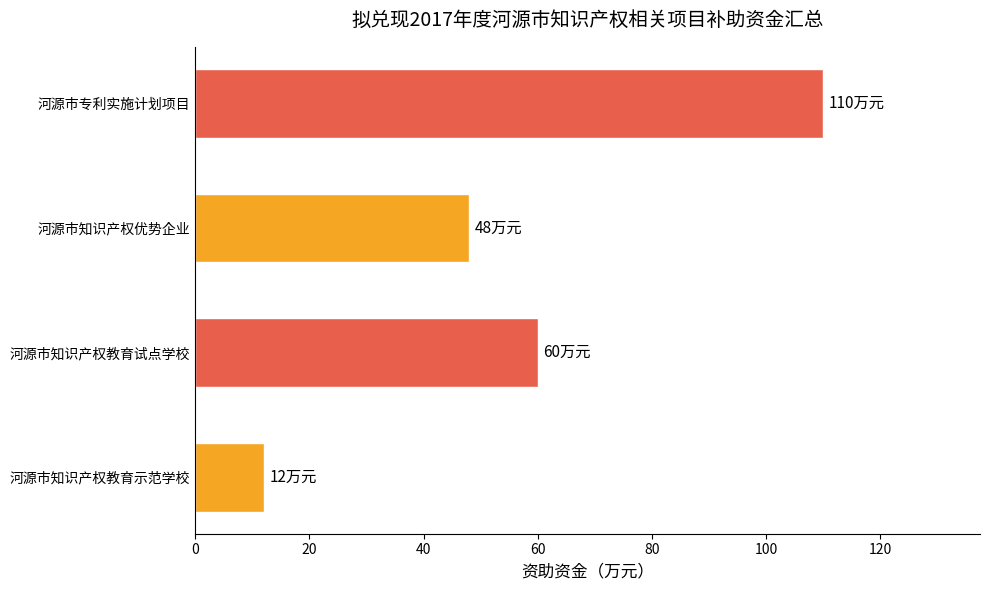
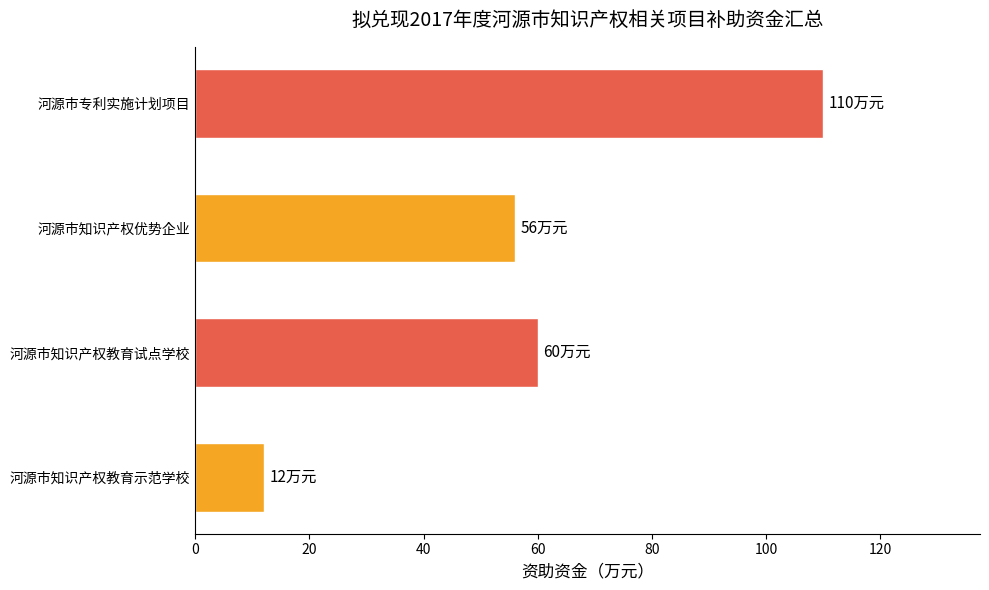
河源市知识产权优势企业: 48 -> 56
